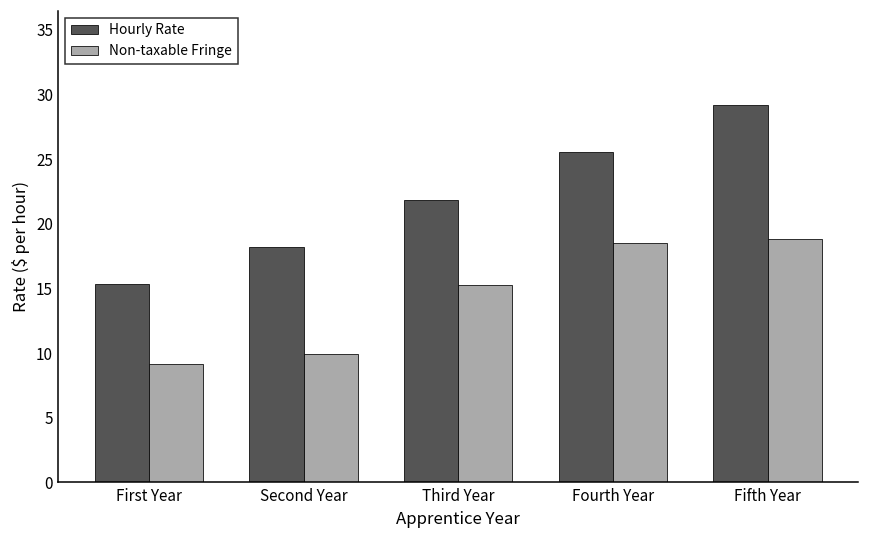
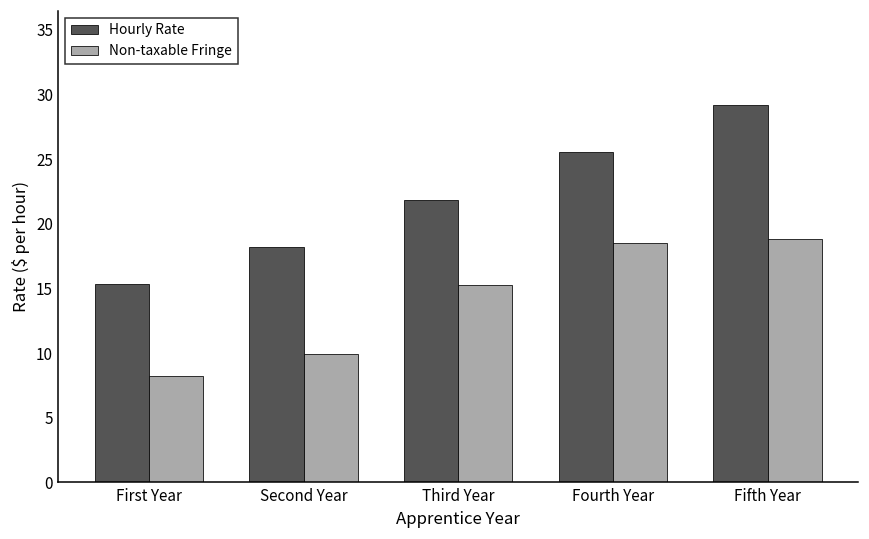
Non-taxable Fringe, First Year: 9.2 -> 8.2
